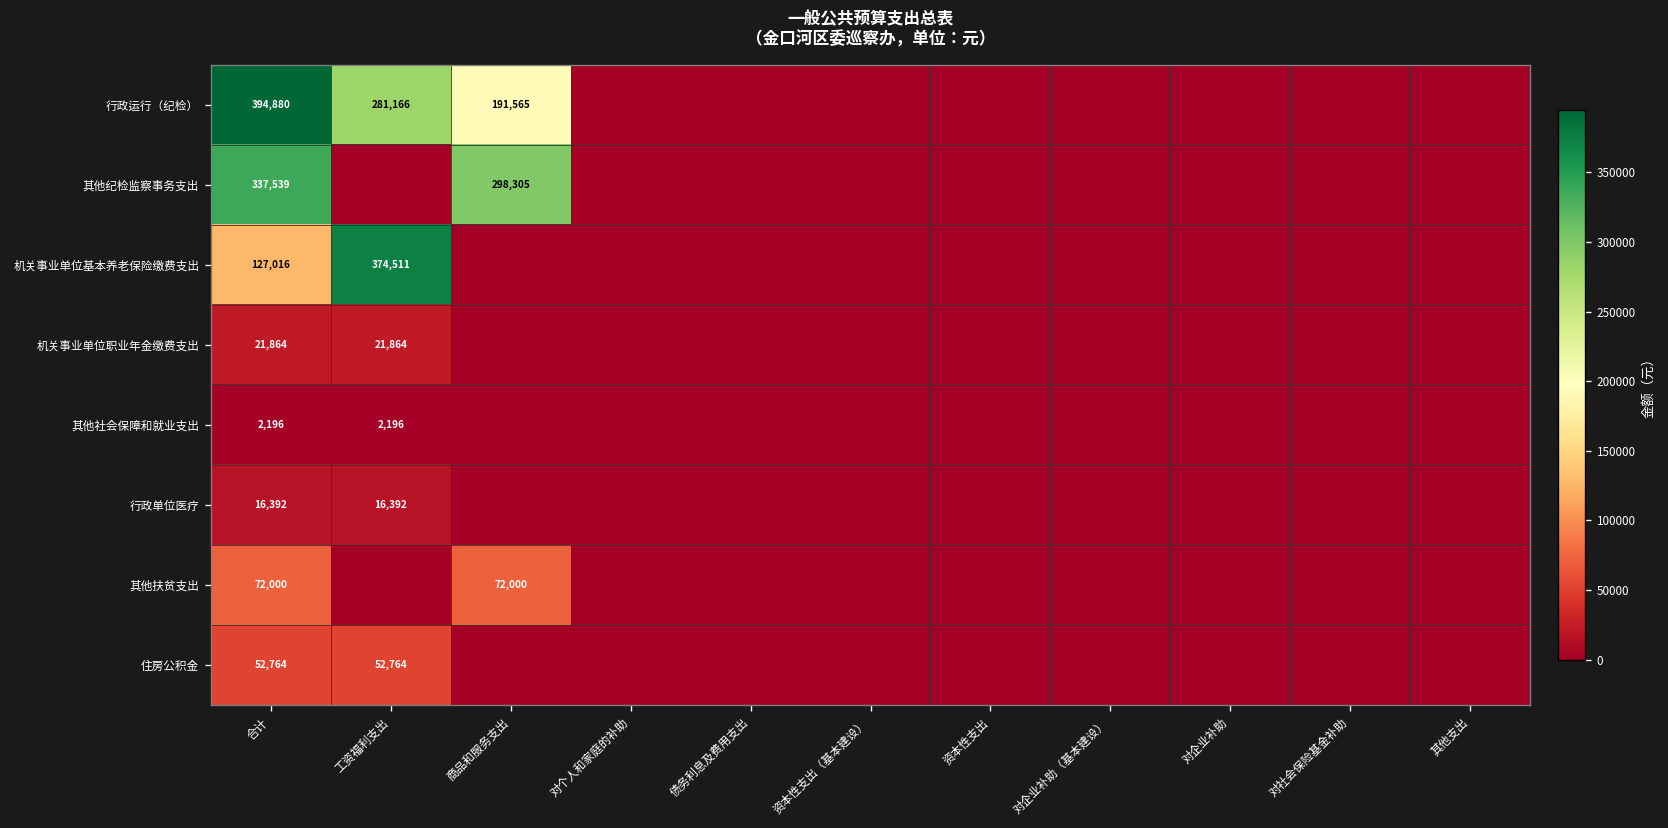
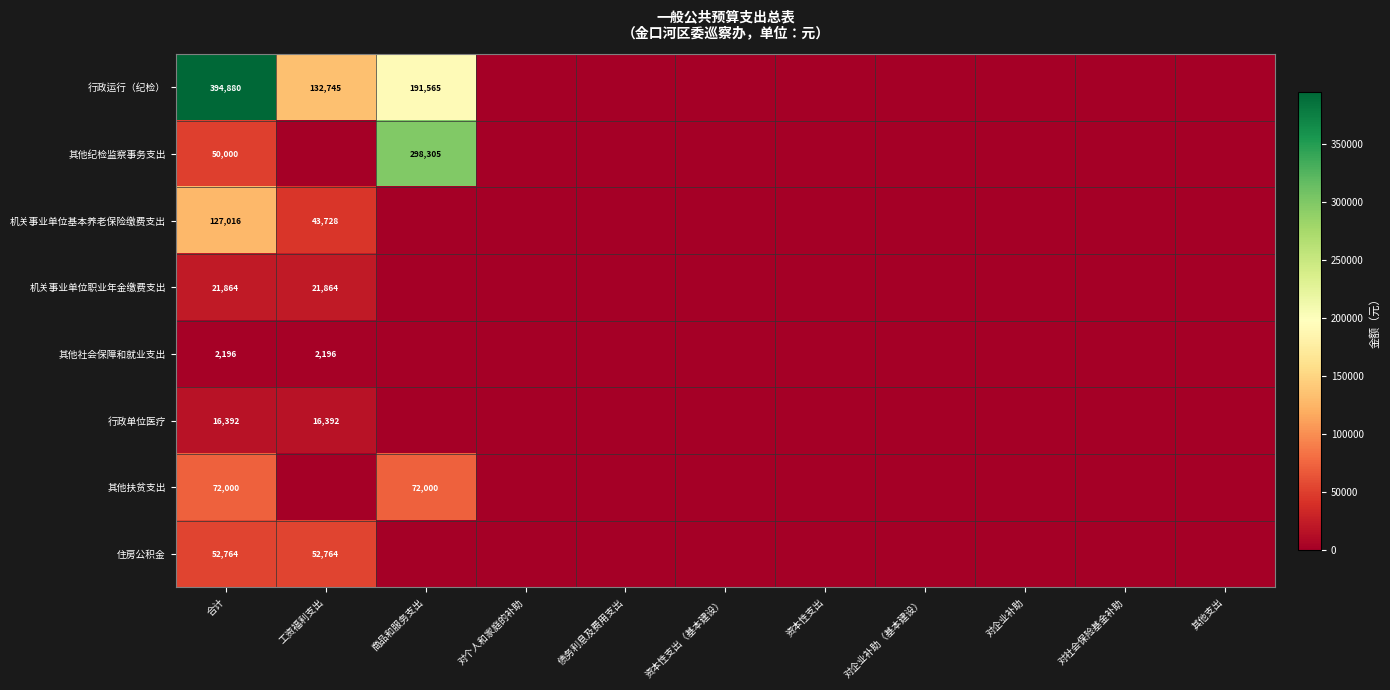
行政运行（纪检）, 工资福利支出: 281,166 -> 132,745
其他纪检监察事务支出, 合计: 337,539 -> 50,000
机关事业单位基本养老保险缴费支出, 工资福利支出: 374,511 -> 43,728
